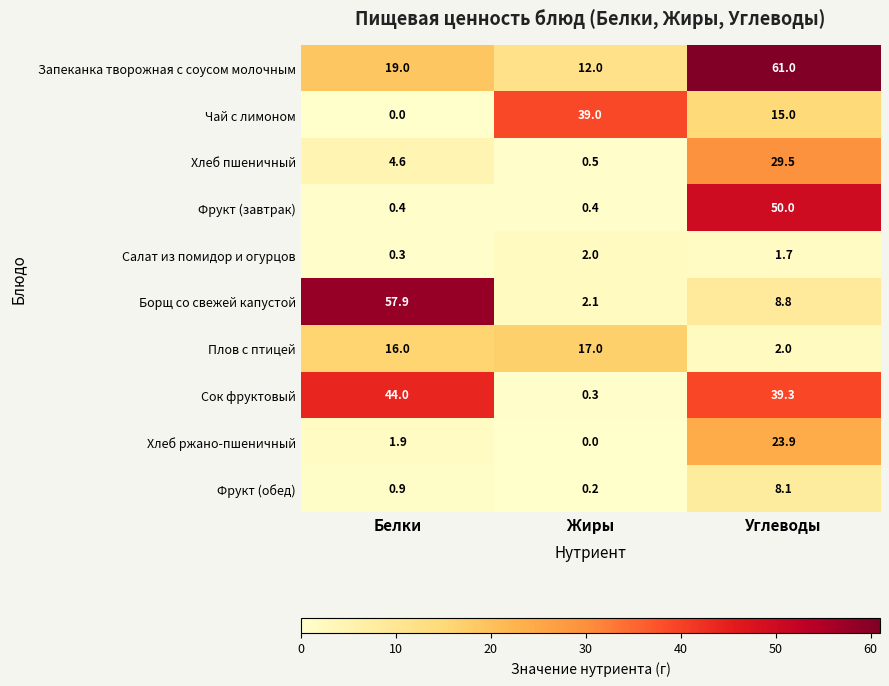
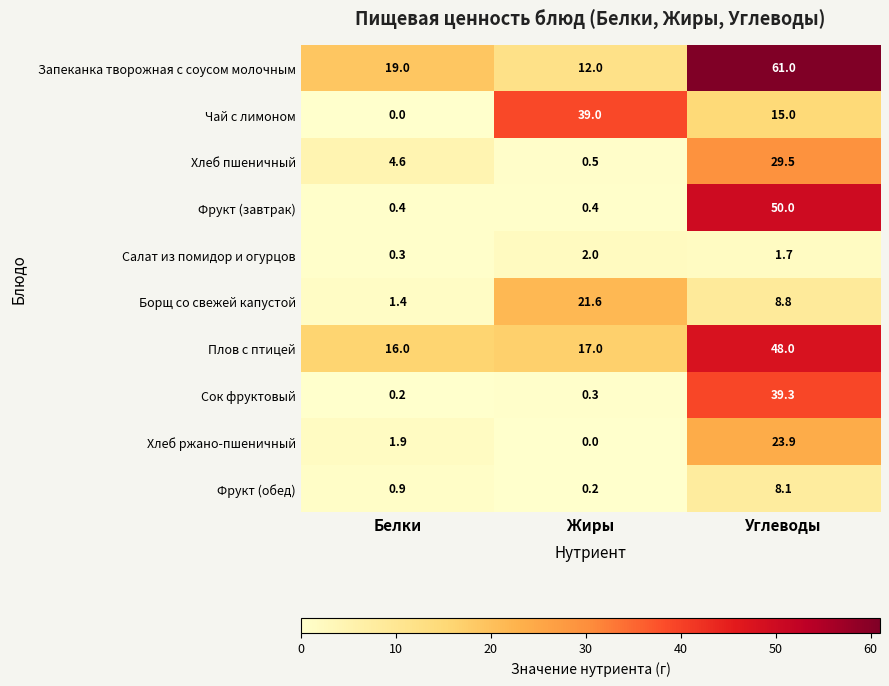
Борщ со свежей капустой, Белки: 57.9 -> 1.4
Борщ со свежей капустой, Жиры: 2.1 -> 21.6
Плов с птицей, Углеводы: 2.0 -> 48.0
Сок фруктовый, Белки: 44.0 -> 0.2
